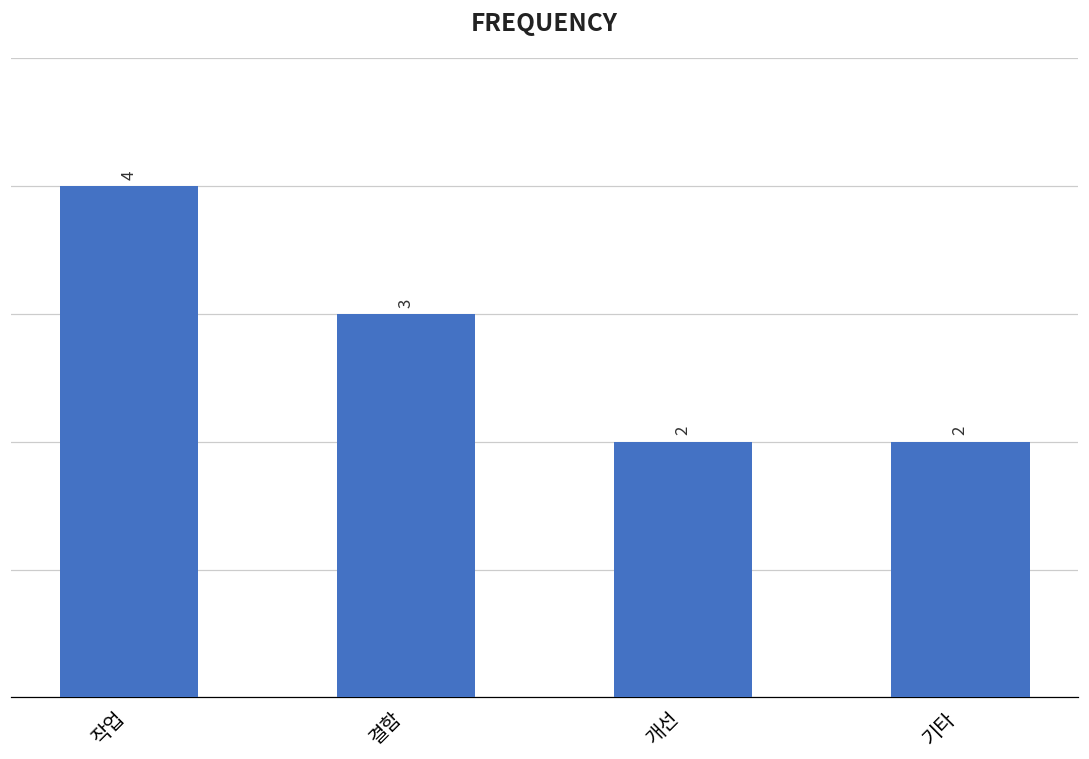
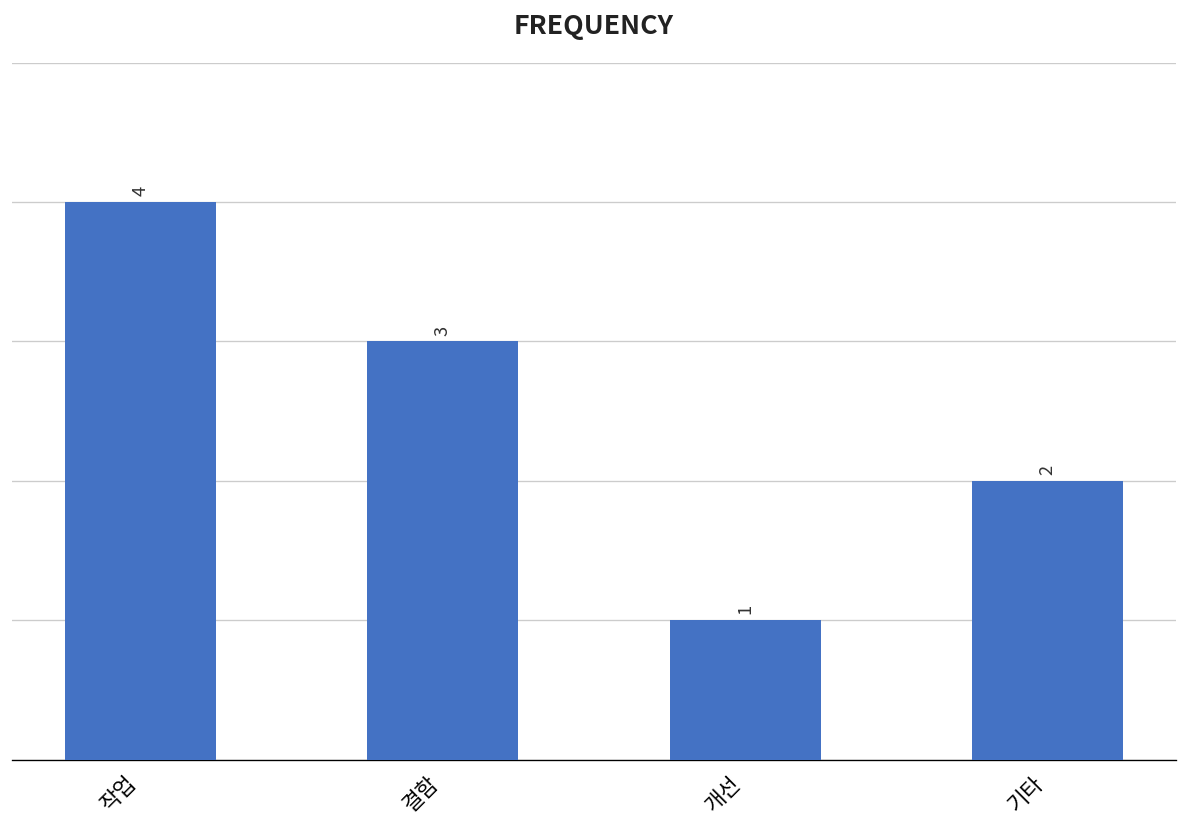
개선: 2 -> 1
